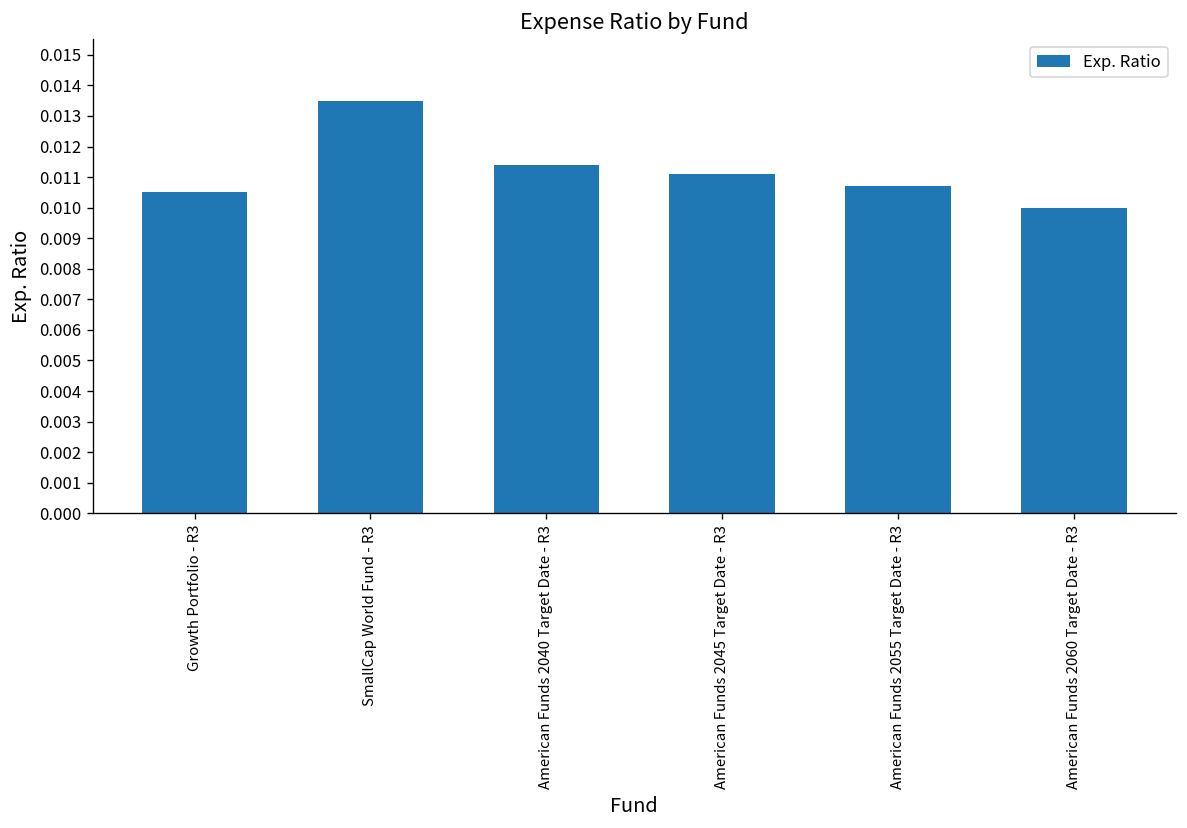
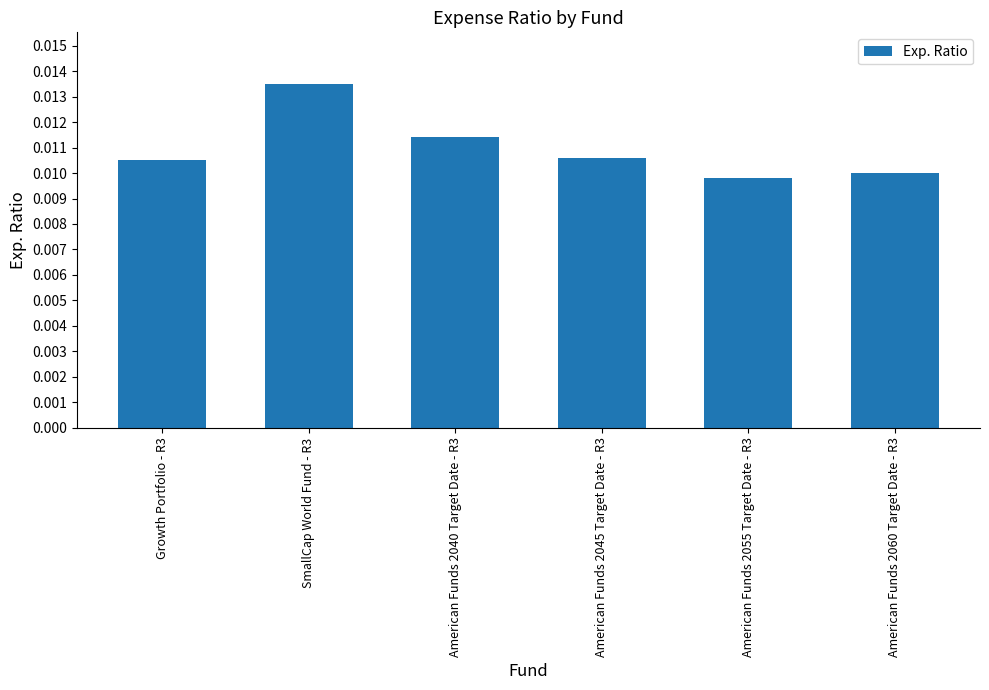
American Funds 2045 Target Date - R3: 0.0111 -> 0.0106
American Funds 2055 Target Date - R3: 0.0107 -> 0.0098
